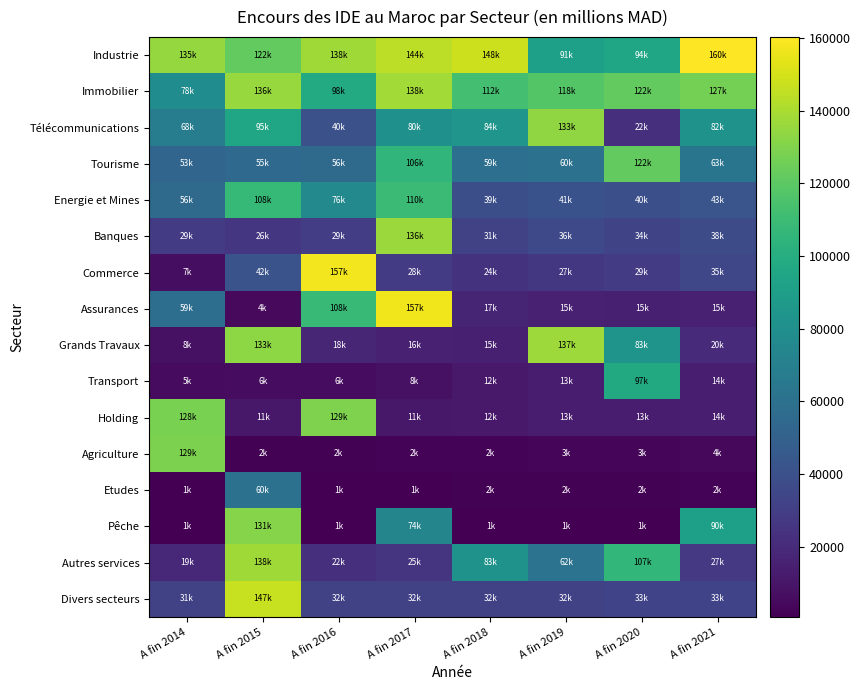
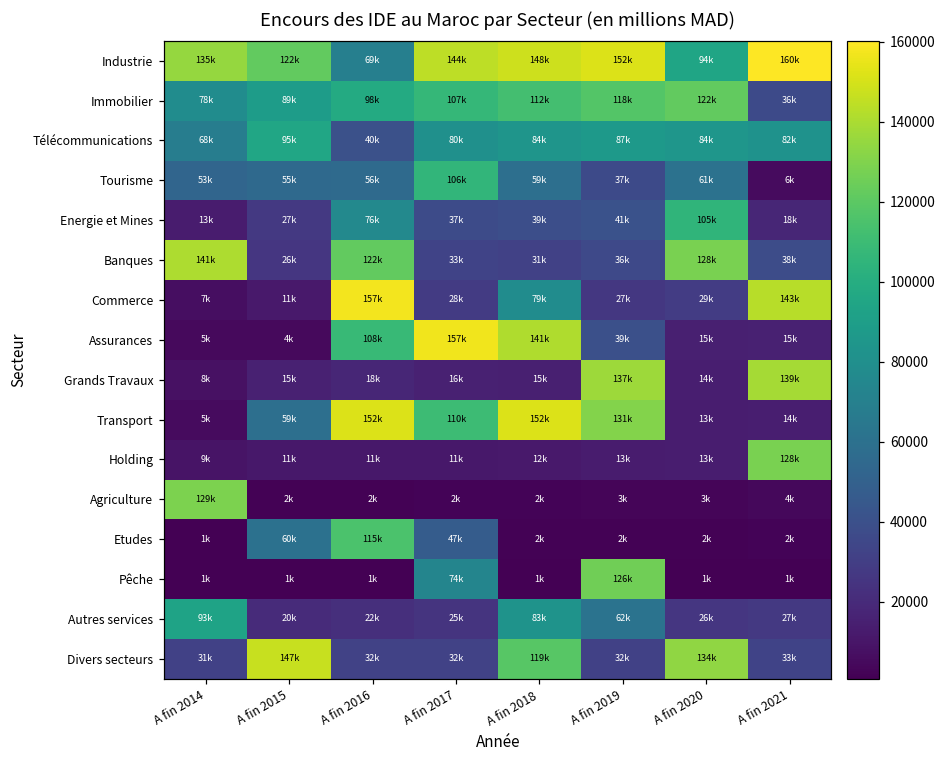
Industrie, A fin 2016: 138k -> 69k
Industrie, A fin 2019: 91k -> 152k
Immobilier, A fin 2015: 136k -> 89k
Immobilier, A fin 2017: 138k -> 107k
Immobilier, A fin 2021: 127k -> 36k
Télécommunications, A fin 2019: 133k -> 87k
Télécommunications, A fin 2020: 22k -> 84k
Tourisme, A fin 2019: 60k -> 37k
Tourisme, A fin 2020: 122k -> 61k
Tourisme, A fin 2021: 63k -> 6k
Energie et Mines, A fin 2014: 56k -> 13k
Energie et Mines, A fin 2015: 108k -> 27k
Energie et Mines, A fin 2017: 110k -> 37k
Energie et Mines, A fin 2020: 40k -> 105k
Energie et Mines, A fin 2021: 43k -> 18k
Banques, A fin 2014: 29k -> 141k
Banques, A fin 2016: 29k -> 122k
Banques, A fin 2017: 136k -> 33k
Banques, A fin 2020: 34k -> 128k
Commerce, A fin 2015: 42k -> 11k
Commerce, A fin 2018: 24k -> 79k
Commerce, A fin 2021: 35k -> 143k
Assurances, A fin 2014: 59k -> 5k
Assurances, A fin 2018: 17k -> 141k
Assurances, A fin 2019: 15k -> 39k
Grands Travaux, A fin 2015: 133k -> 15k
Grands Travaux, A fin 2020: 83k -> 14k
Grands Travaux, A fin 2021: 20k -> 139k
Transport, A fin 2015: 6k -> 59k
Transport, A fin 2016: 6k -> 152k
Transport, A fin 2017: 8k -> 110k
Transport, A fin 2018: 12k -> 152k
Transport, A fin 2019: 13k -> 131k
Transport, A fin 2020: 97k -> 13k
Holding, A fin 2014: 128k -> 9k
Holding, A fin 2016: 129k -> 11k
Holding, A fin 2021: 14k -> 128k
Etudes, A fin 2016: 1k -> 115k
Etudes, A fin 2017: 1k -> 47k
Pêche, A fin 2015: 131k -> 1k
Pêche, A fin 2019: 1k -> 126k
Pêche, A fin 2021: 90k -> 1k
Autres services, A fin 2014: 19k -> 93k
Autres services, A fin 2015: 138k -> 20k
Autres services, A fin 2020: 107k -> 26k
Divers secteurs, A fin 2018: 32k -> 119k
Divers secteurs, A fin 2020: 33k -> 134k
